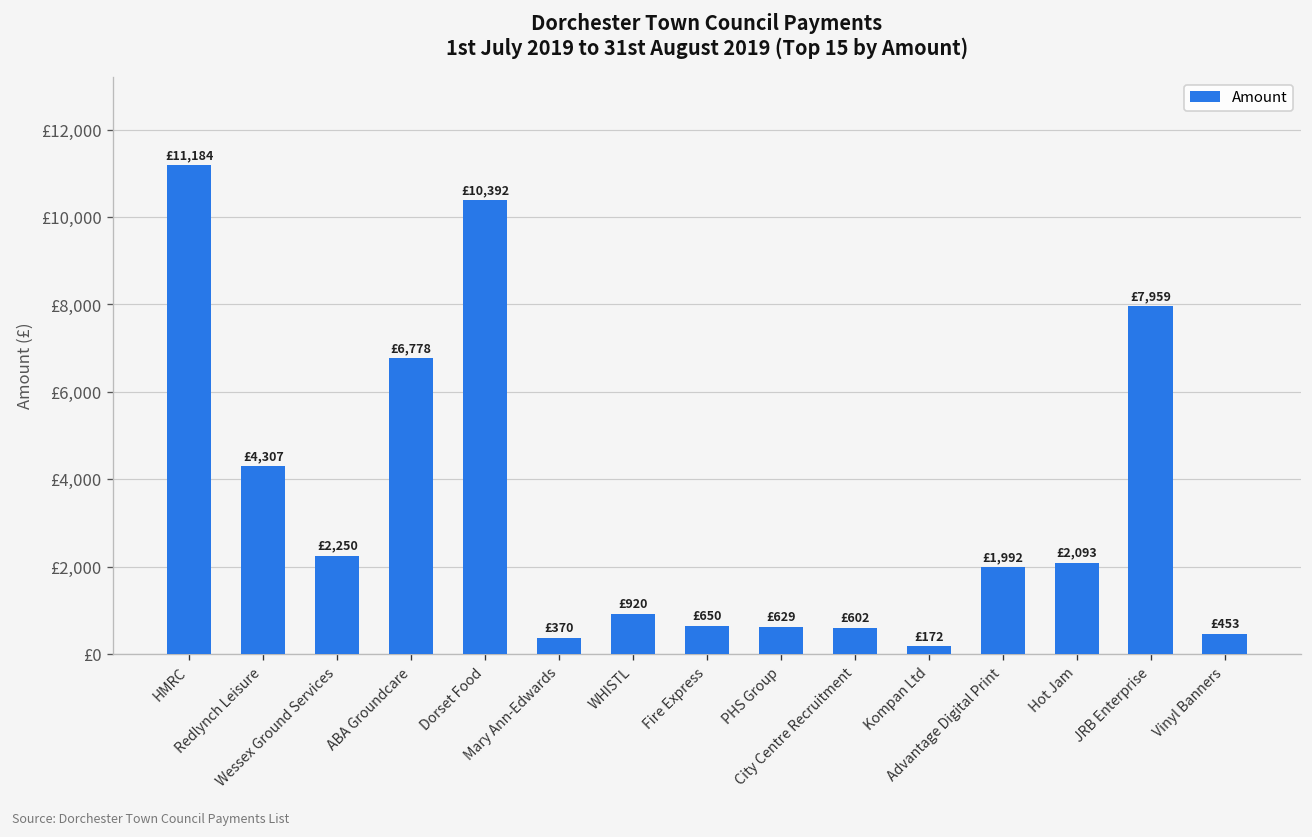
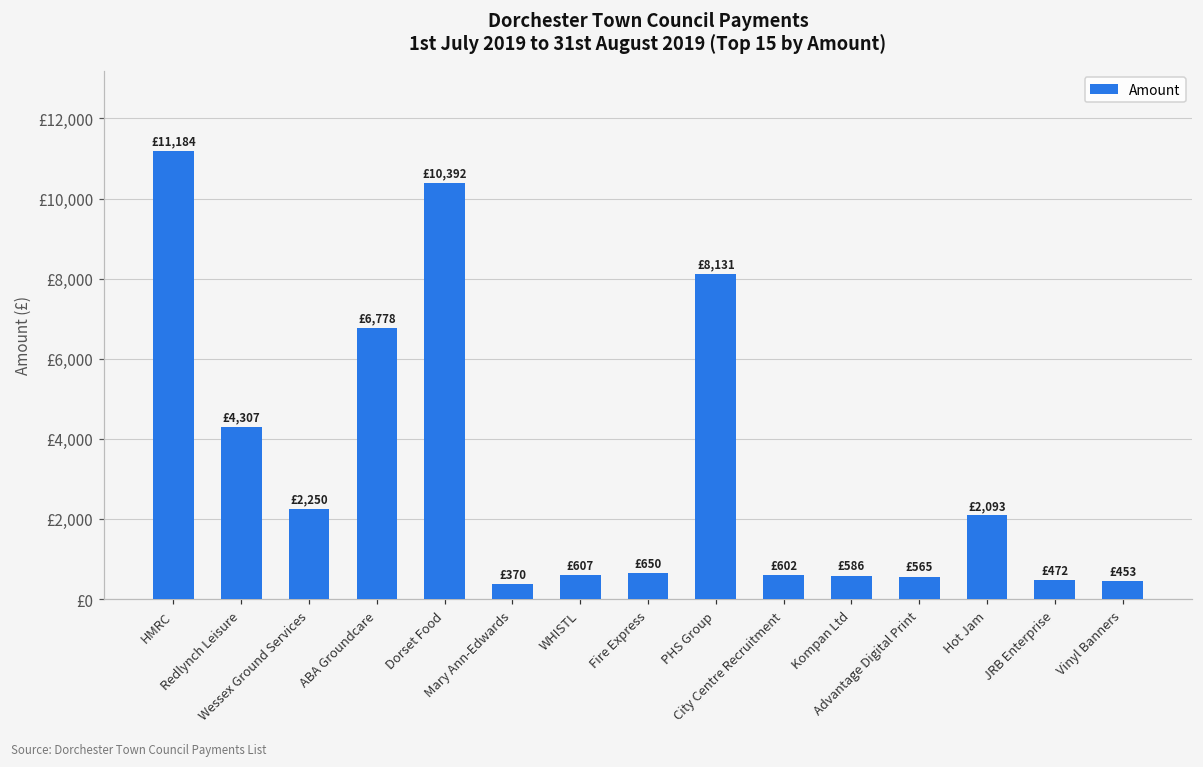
WHISTL: £920 -> £607
PHS Group: £629 -> £8,131
Kompan Ltd: £172 -> £586
Advantage Digital Print: £1,992 -> £565
JRB Enterprise: £7,959 -> £472
